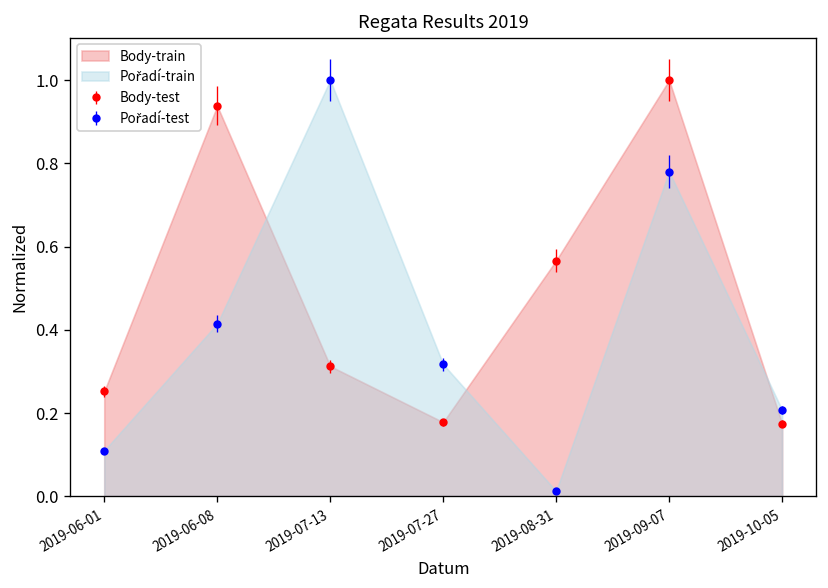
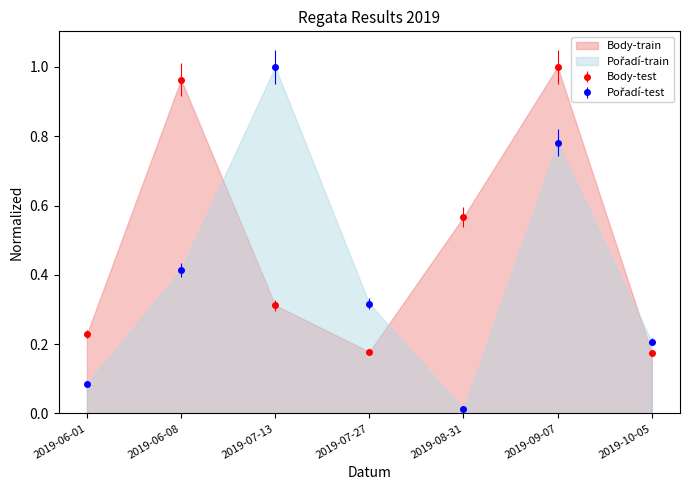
Body-train, 2019-06-01: 0.25 -> 0.23
Pořadí-train, 2019-06-01: 0.11 -> 0.09
Body-train, 2019-06-08: 0.94 -> 0.96
